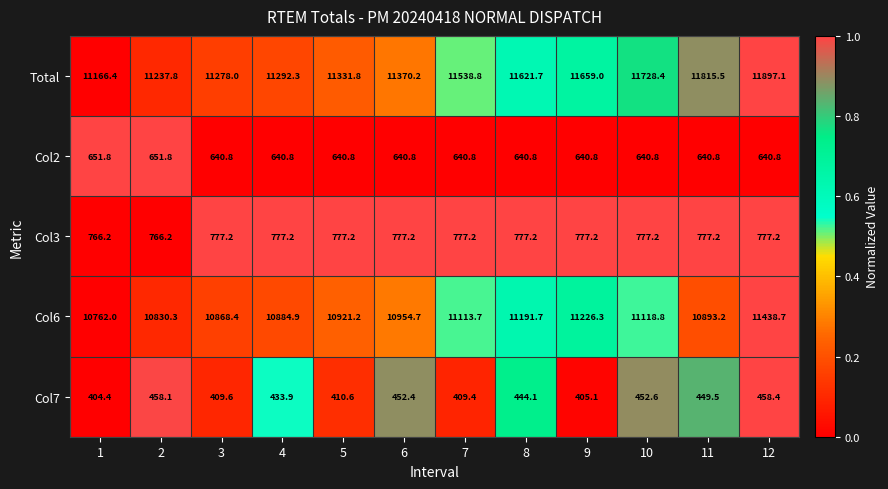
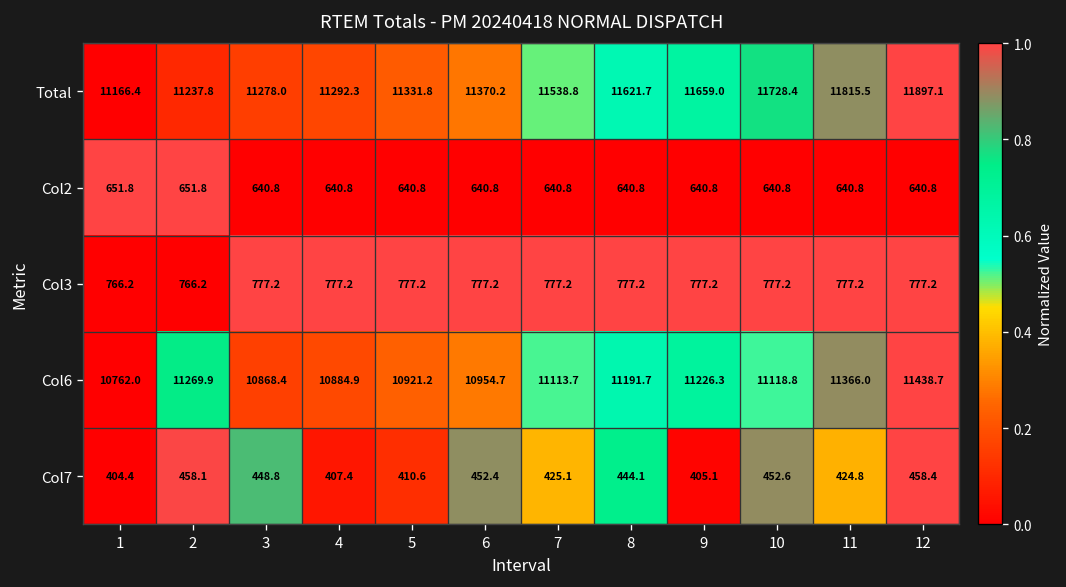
Col6, 2: 10830.3 -> 11269.9
Col6, 11: 10893.2 -> 11366.0
Col7, 3: 409.6 -> 448.8
Col7, 4: 433.9 -> 407.4
Col7, 7: 409.4 -> 425.1
Col7, 11: 449.5 -> 424.8
